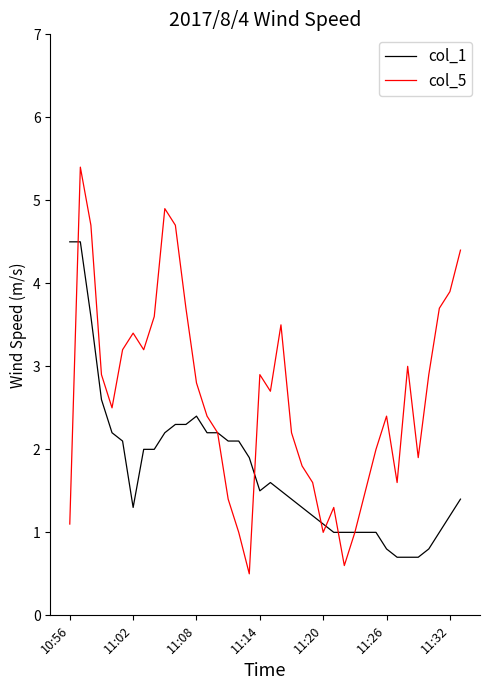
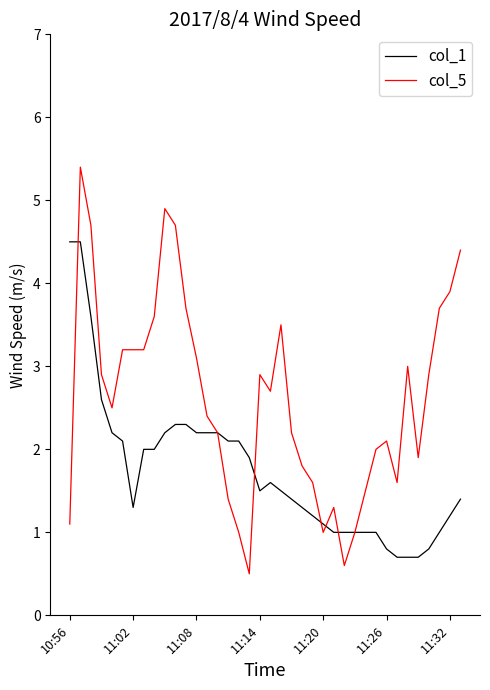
col_5, 11:02: 3.4 -> 3.2
col_1, 11:08: 2.4 -> 2.2
col_5, 11:08: 2.8 -> 3.1
col_5, 11:26: 2.4 -> 2.1
